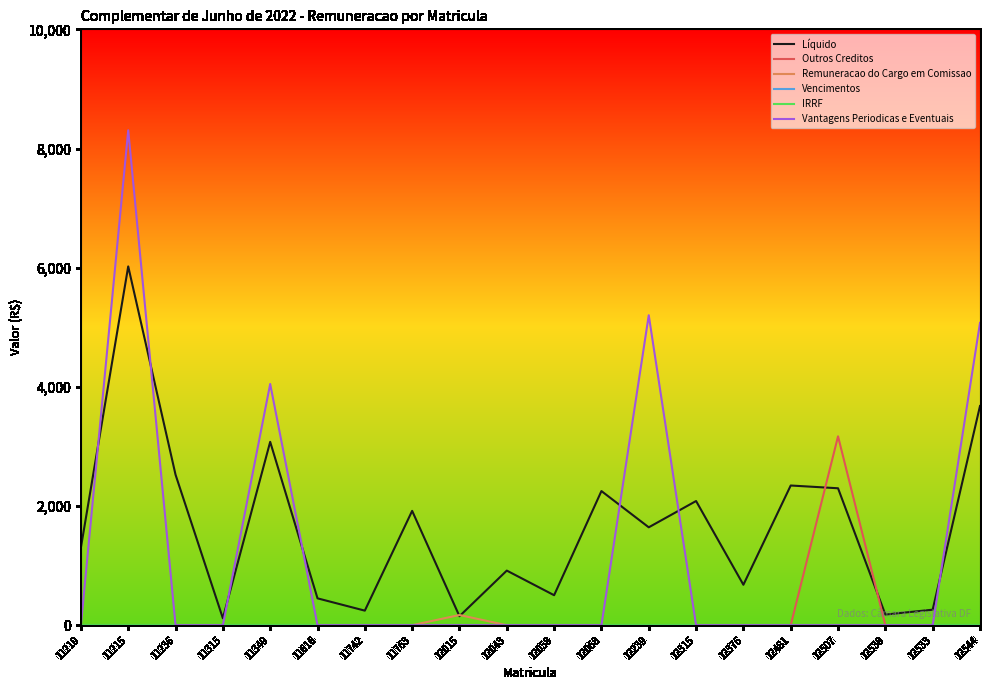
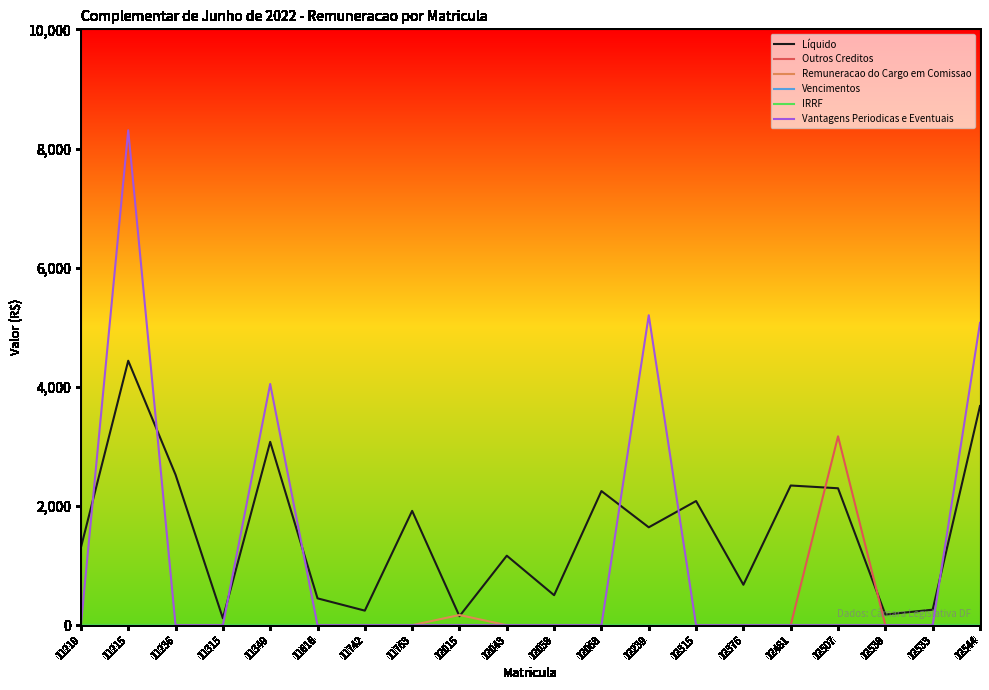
Líquido, 11215: 6,000 -> 4,400
Líquido, 12043: 900 -> 1,200
